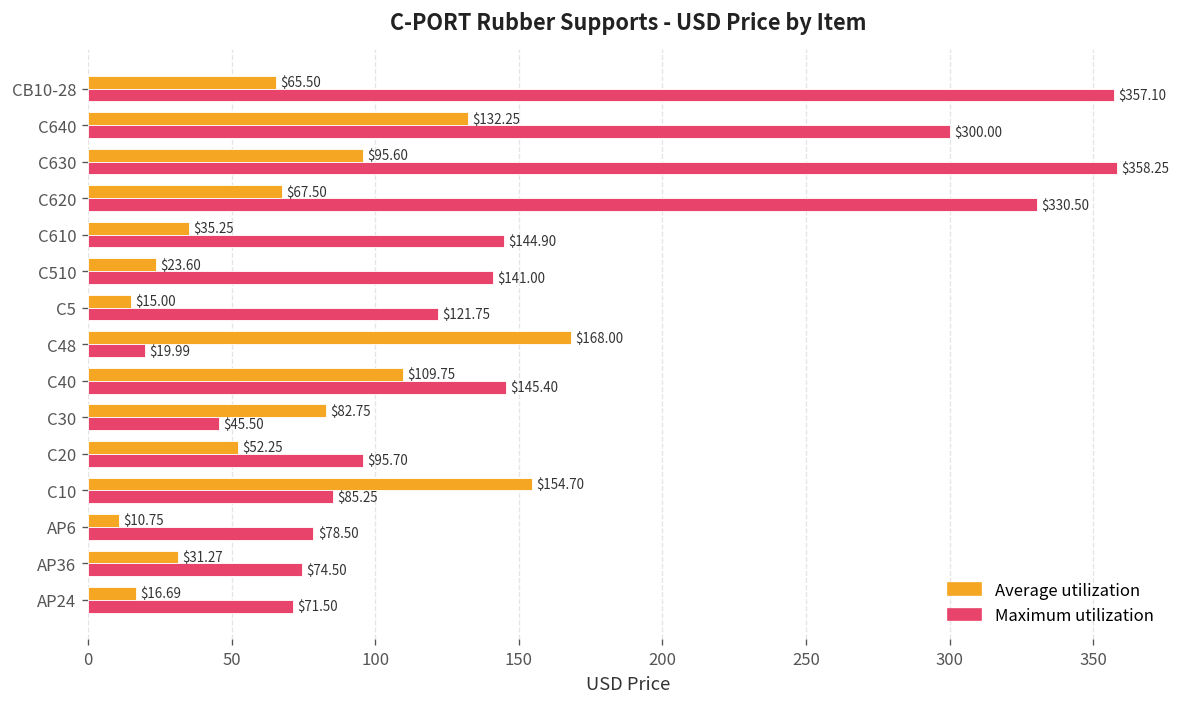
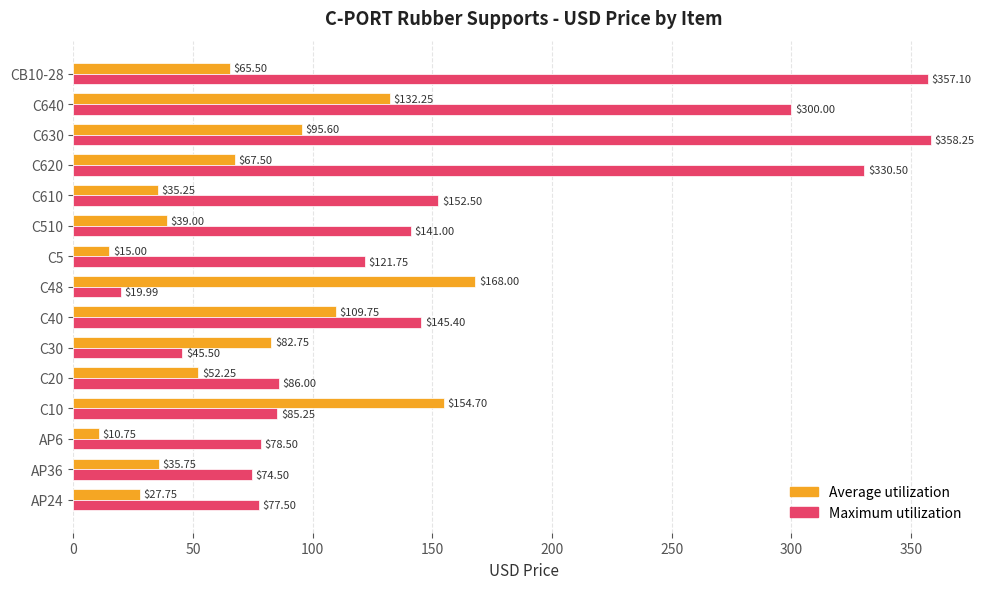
Maximum utilization, C610: $144.90 -> $152.50
Average utilization, C510: $23.60 -> $39.00
Maximum utilization, C20: $95.70 -> $86.00
Average utilization, AP36: $31.27 -> $35.75
Average utilization, AP24: $16.69 -> $27.75
Maximum utilization, AP24: $71.50 -> $77.50
